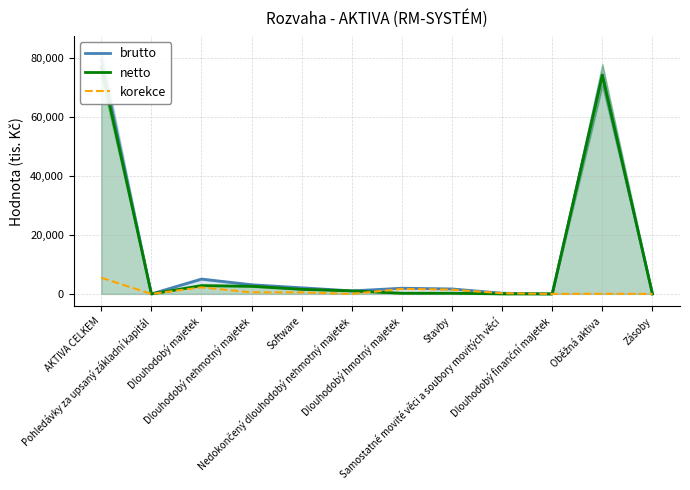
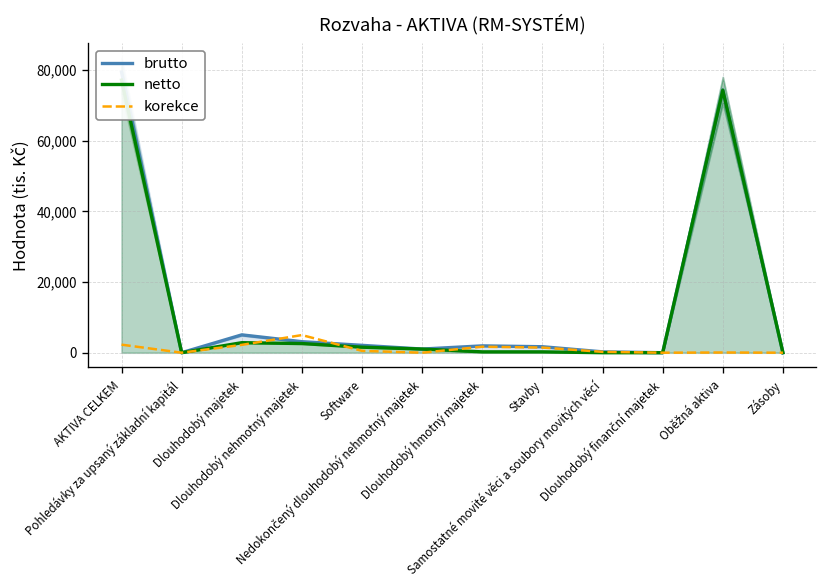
korekce, AKTIVA CELKEM: 5,000 -> 2,000
korekce, Dlouhodobý nehmotný majetek: 1,000 -> 5,000
